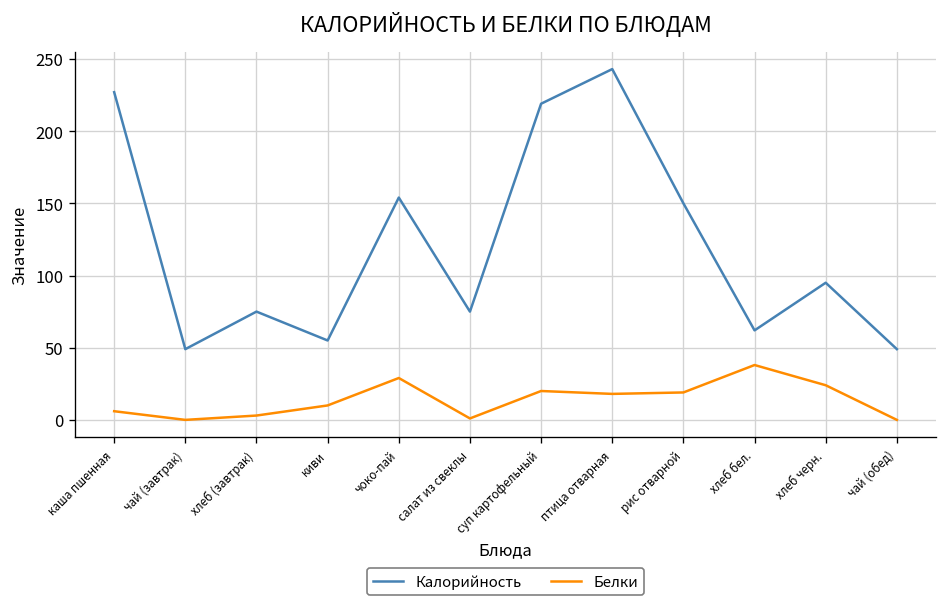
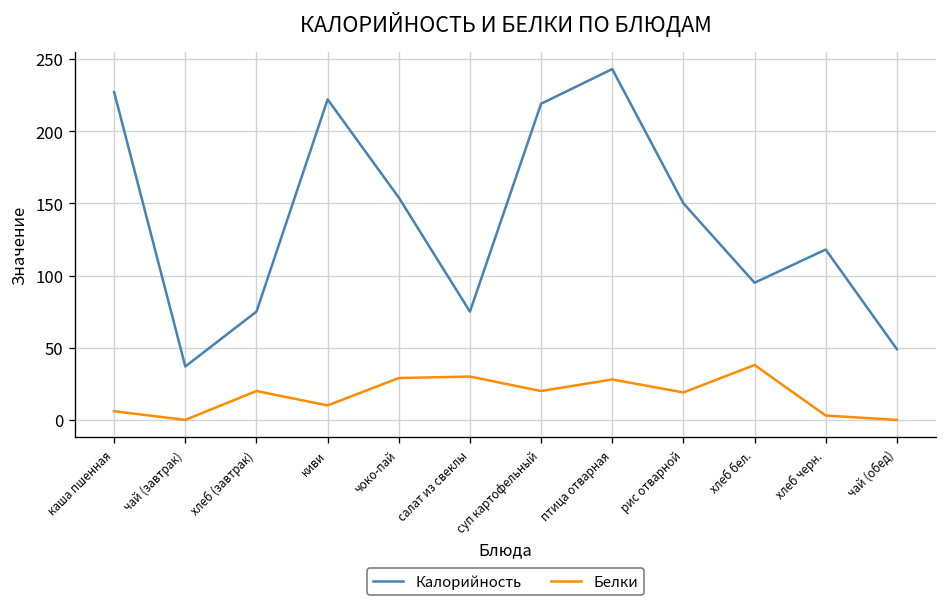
Калорийность, чай (завтрак): 49 -> 37
Белки, хлеб (завтрак): 3 -> 20
Калорийность, киви: 55 -> 222
Белки, салат из свеклы: 1 -> 30
Белки, птица отварная: 18 -> 28
Калорийность, хлеб бел.: 62 -> 95
Калорийность, хлеб черн.: 95 -> 118
Белки, хлеб черн.: 24 -> 3
